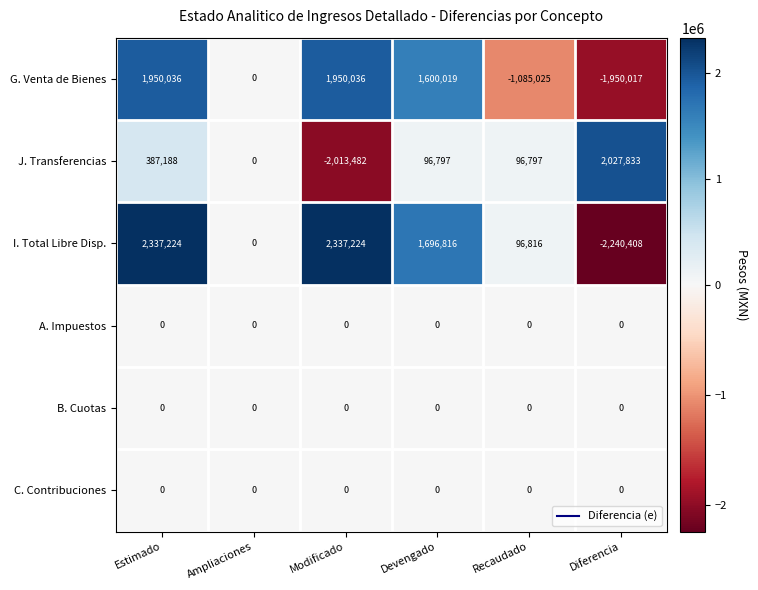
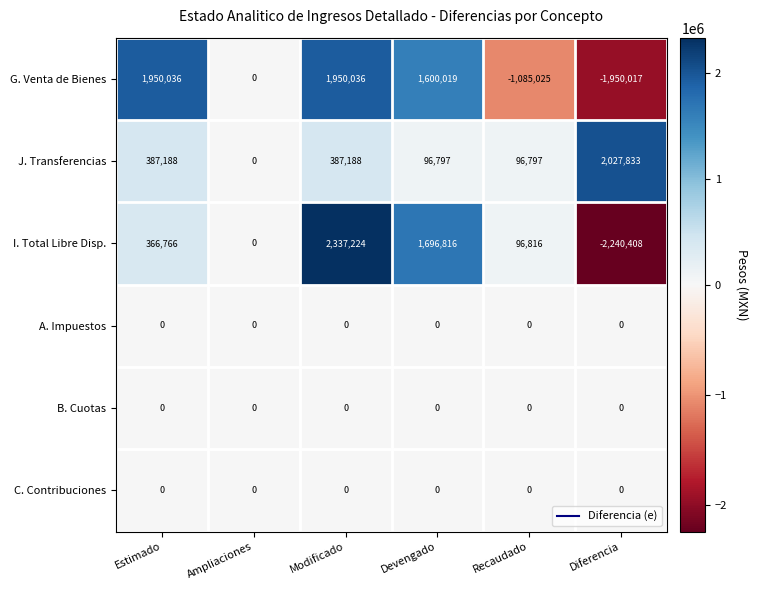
J. Transferencias, Modificado: -2,013,482 -> 387,188
I. Total Libre Disp., Estimado: 2,337,224 -> 366,766
